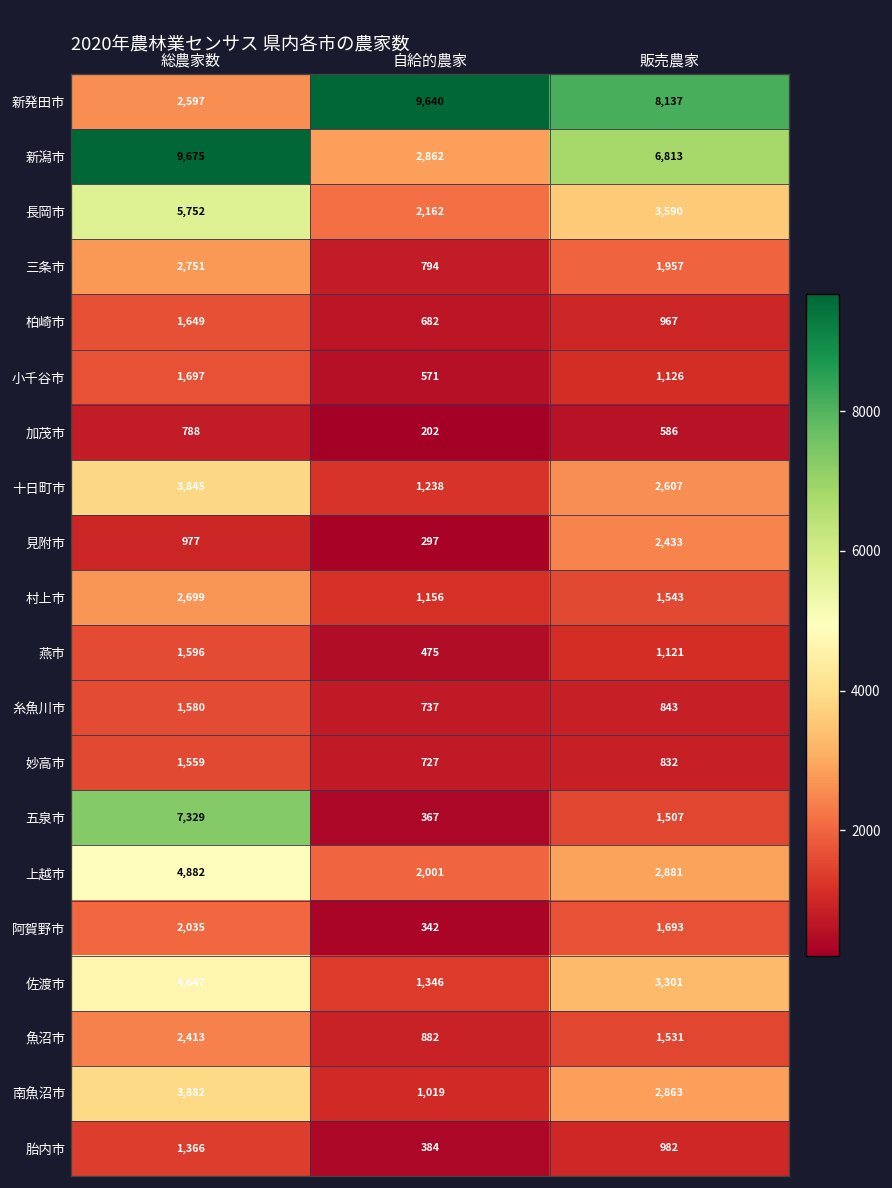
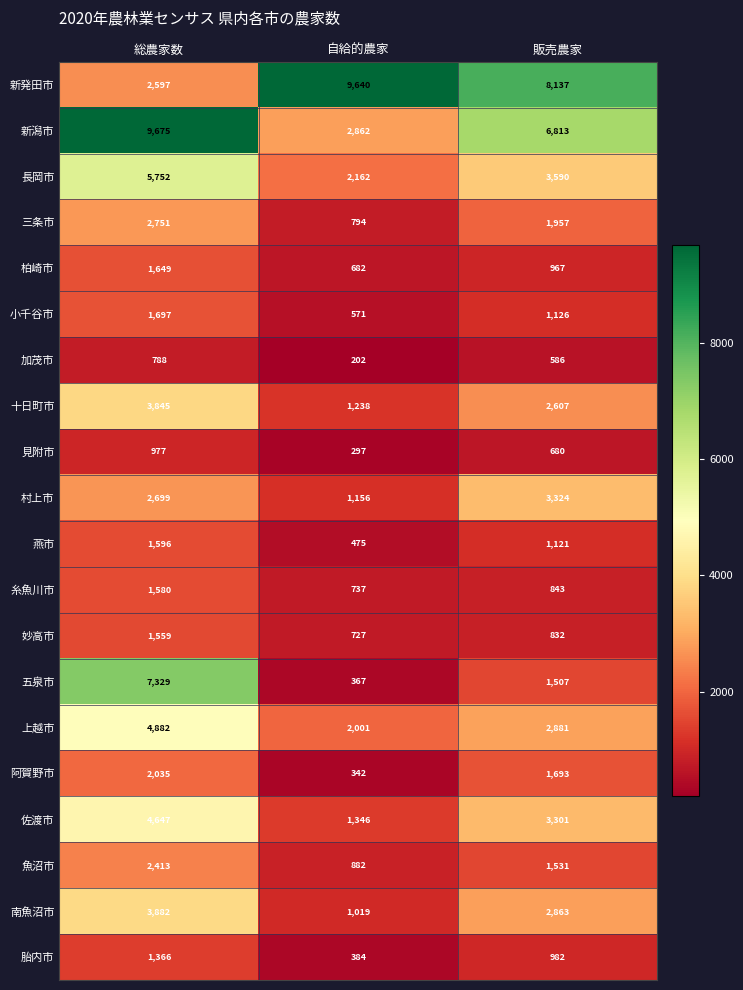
見附市, 販売農家: 2,433 -> 680
村上市, 販売農家: 1,543 -> 3,324
